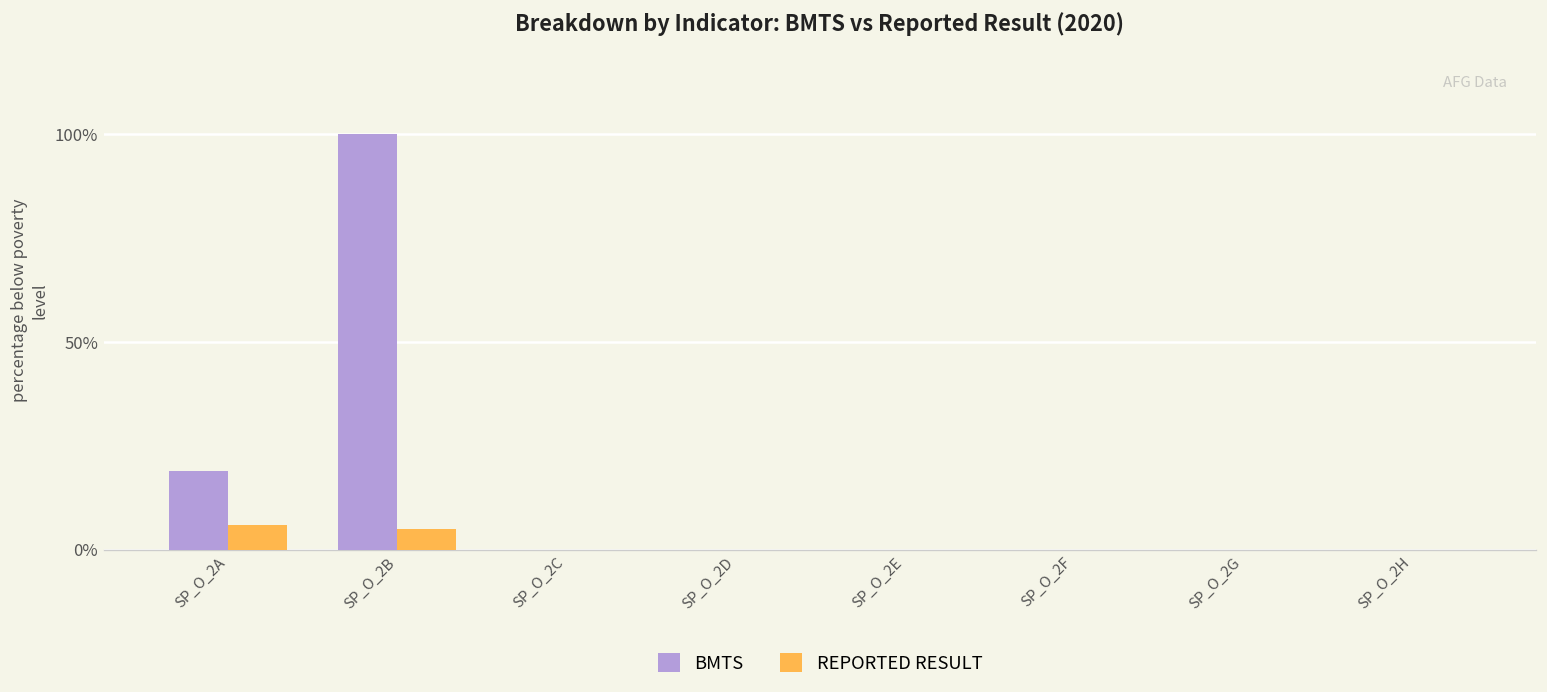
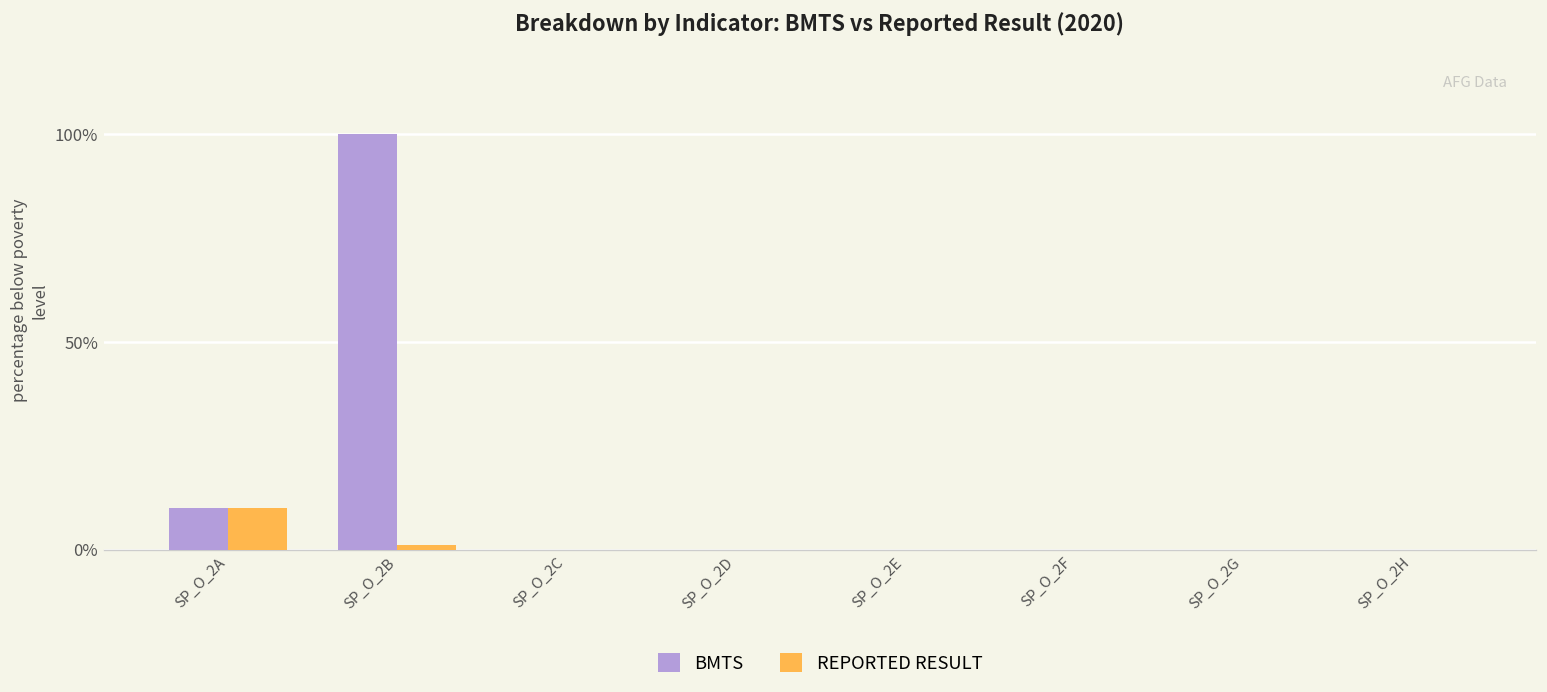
BMTS, SP_O_2A: 19% -> 10%
REPORTED RESULT, SP_O_2A: 6% -> 10%
REPORTED RESULT, SP_O_2B: 5% -> 1%
